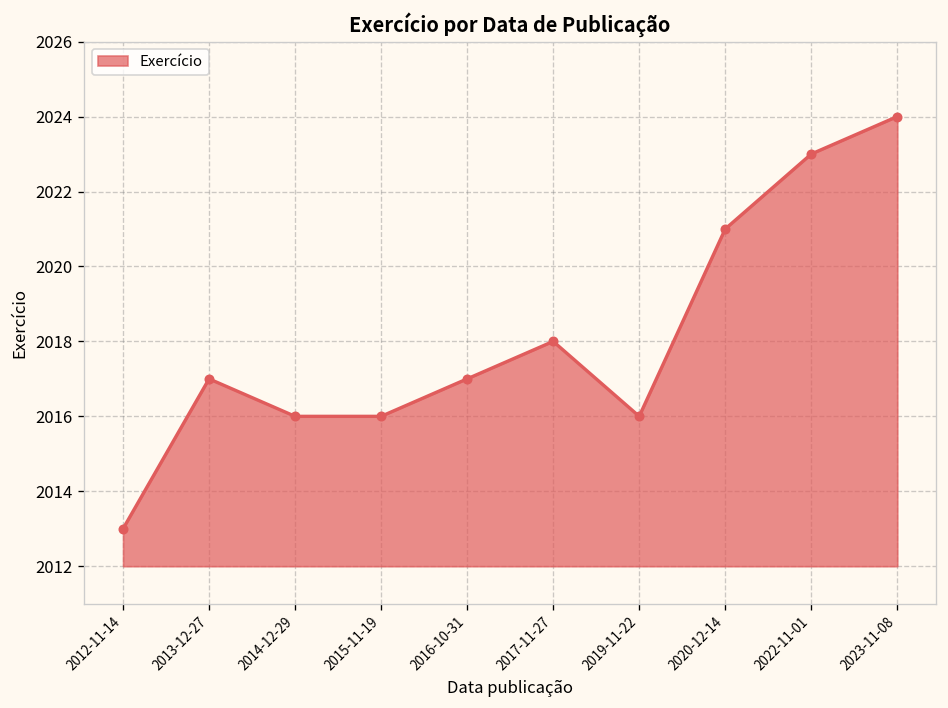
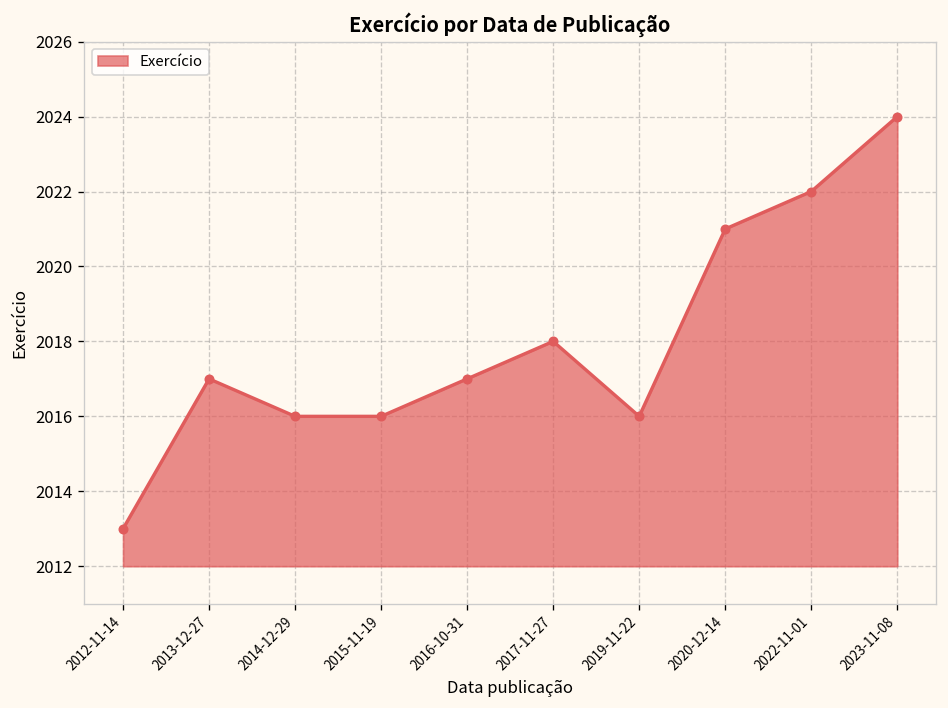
2022-11-01: 2023 -> 2022
